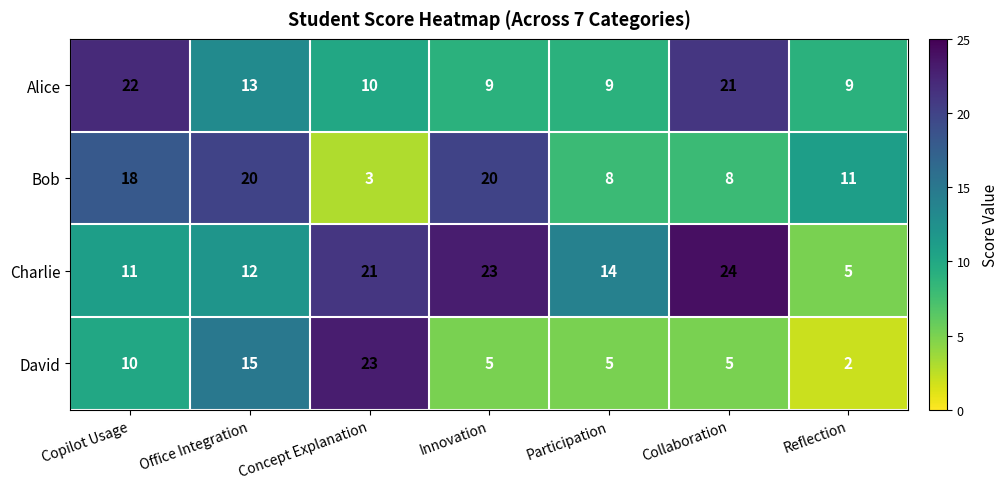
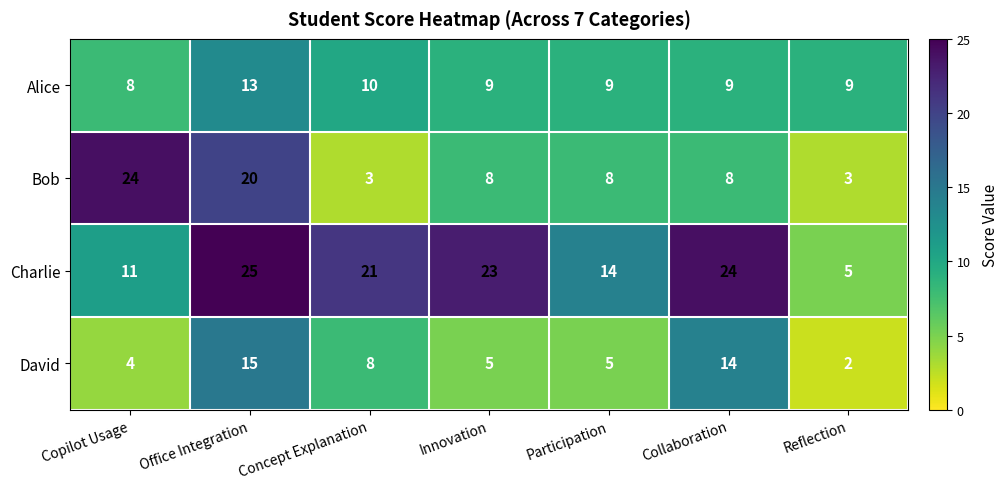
Alice, Copilot Usage: 22 -> 8
Alice, Collaboration: 21 -> 9
Bob, Copilot Usage: 18 -> 24
Bob, Innovation: 20 -> 8
Bob, Reflection: 11 -> 3
Charlie, Office Integration: 12 -> 25
David, Copilot Usage: 10 -> 4
David, Concept Explanation: 23 -> 8
David, Collaboration: 5 -> 14
